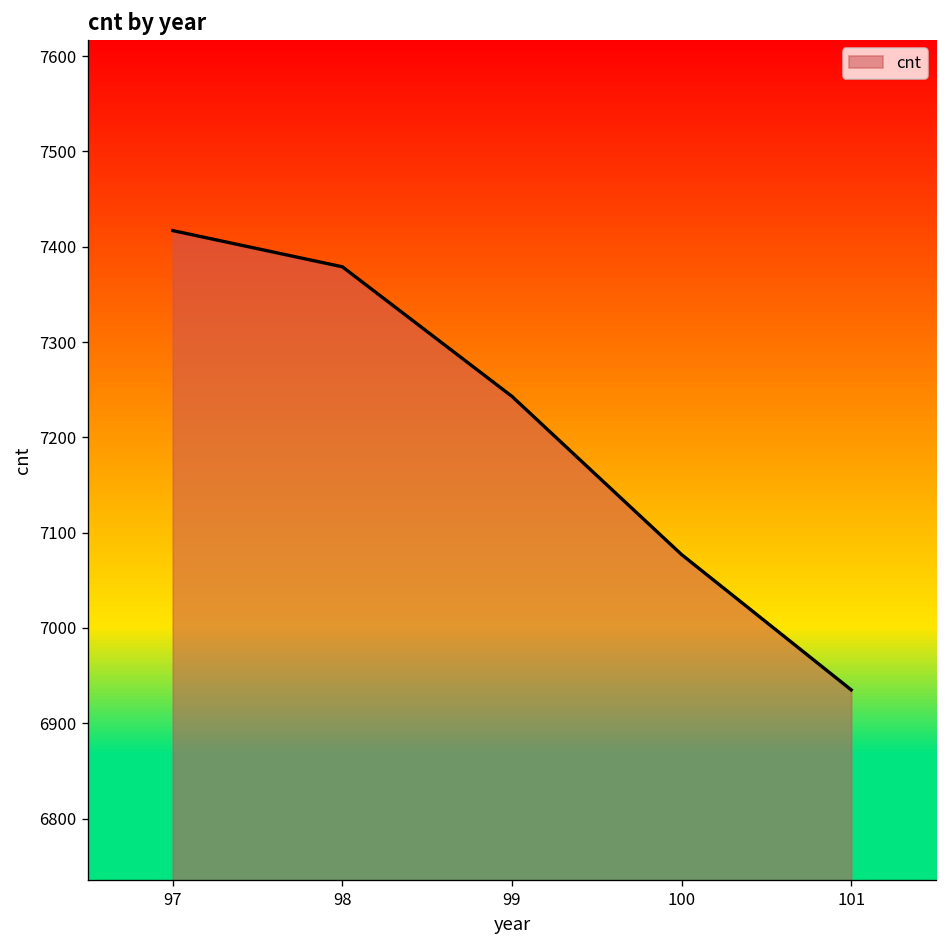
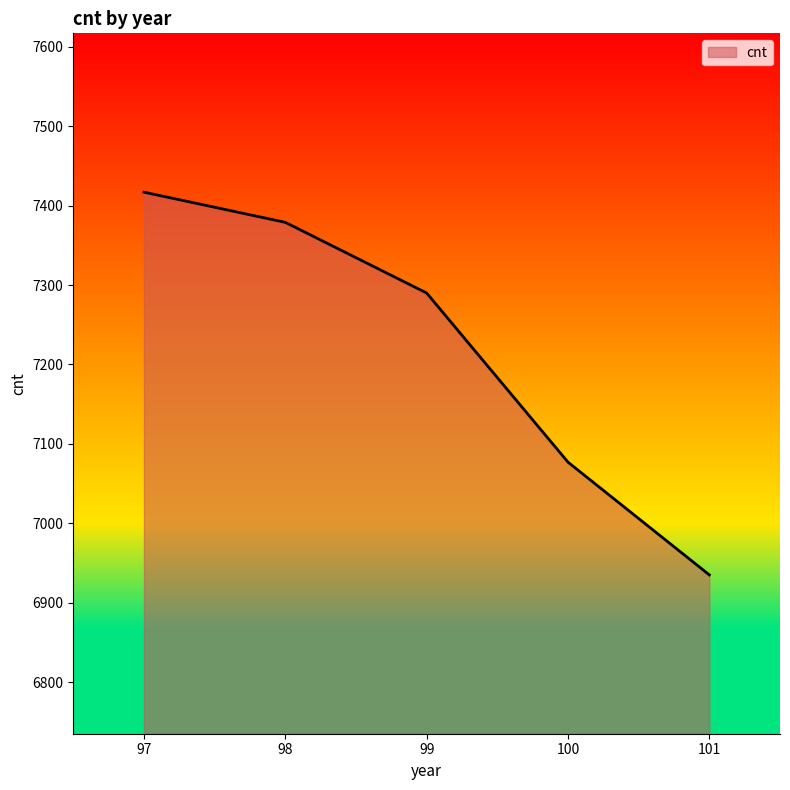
99: 7240 -> 7290
